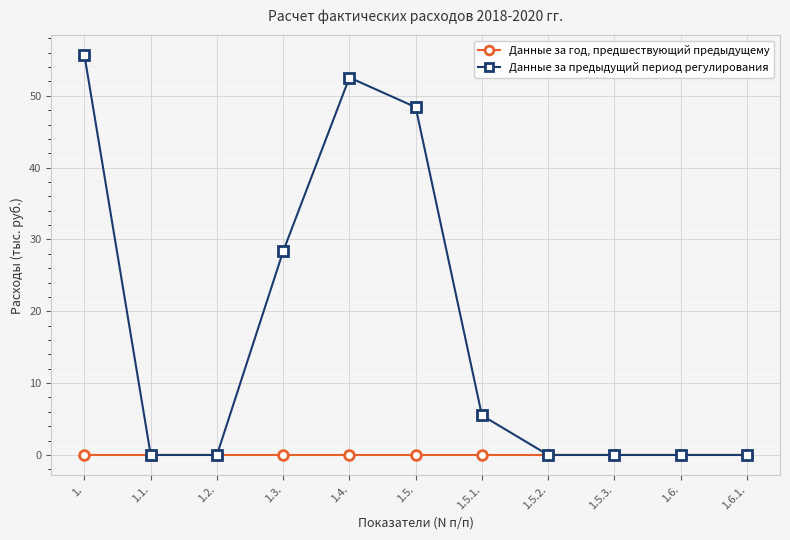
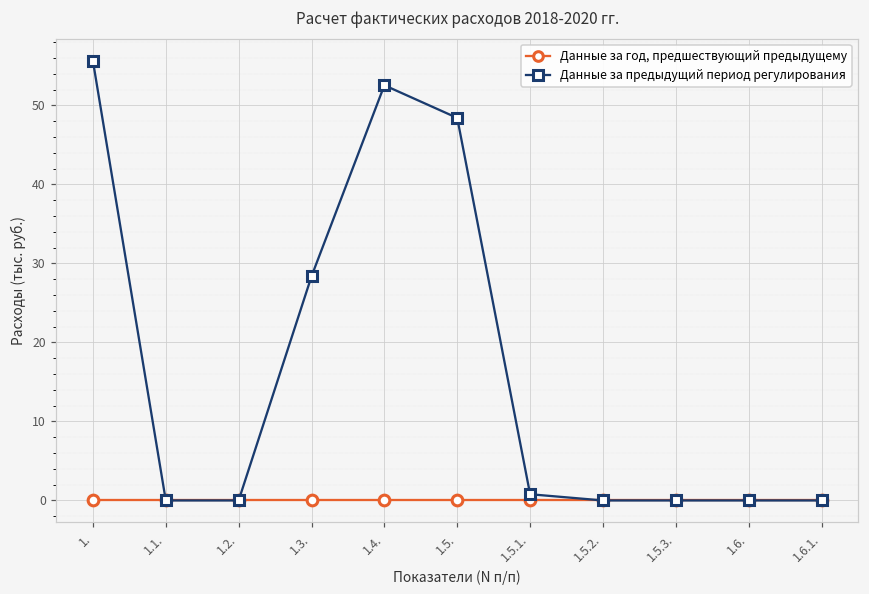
Данные за предыдущий период регулирования, 1.5.1.: 6 -> 1
